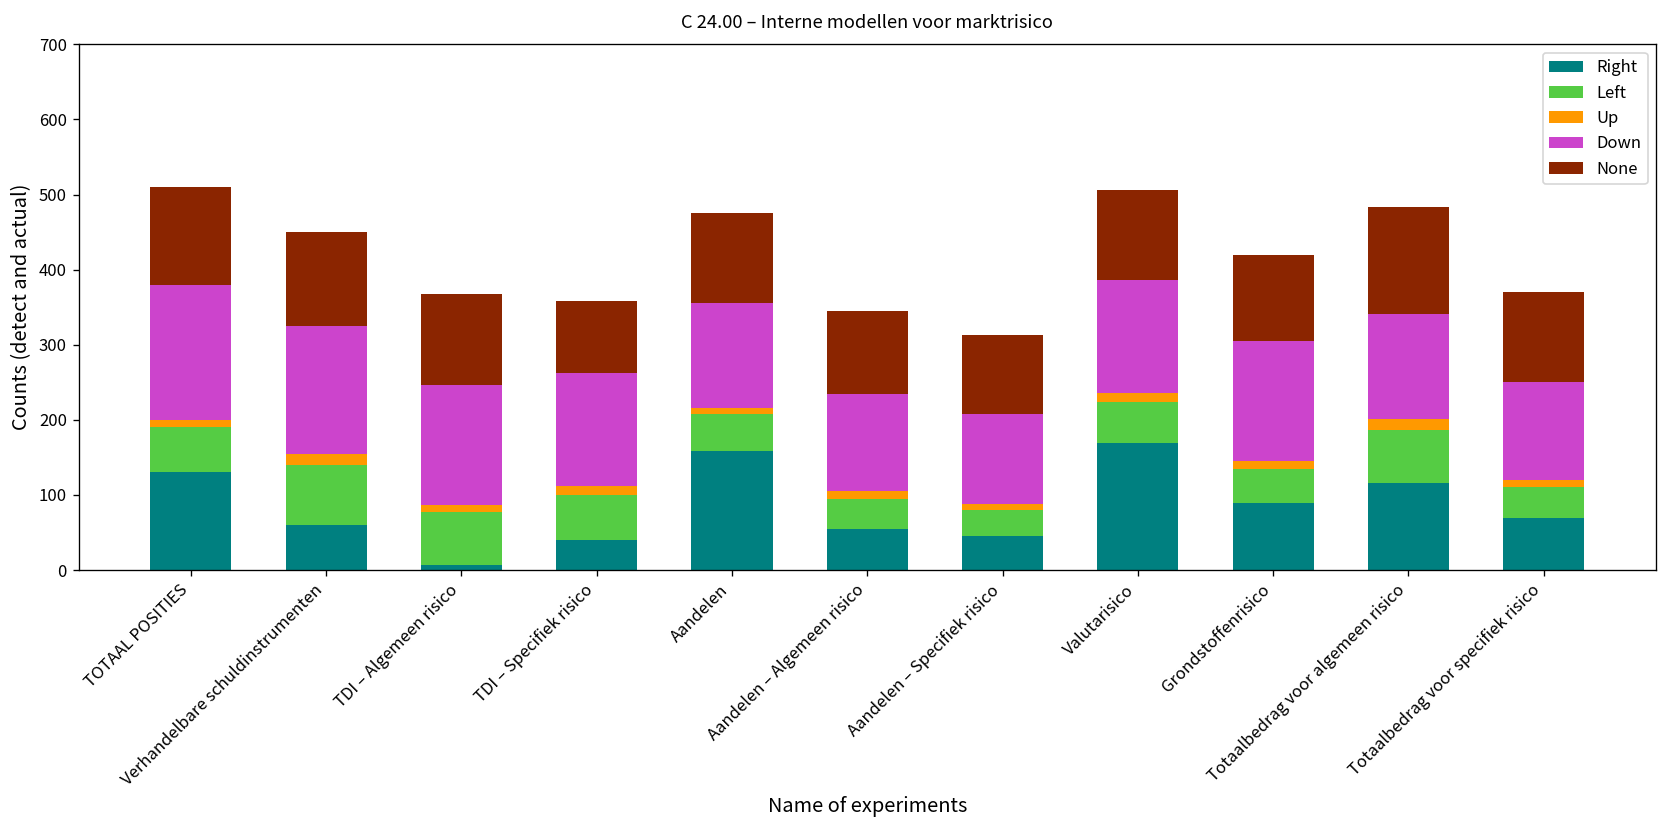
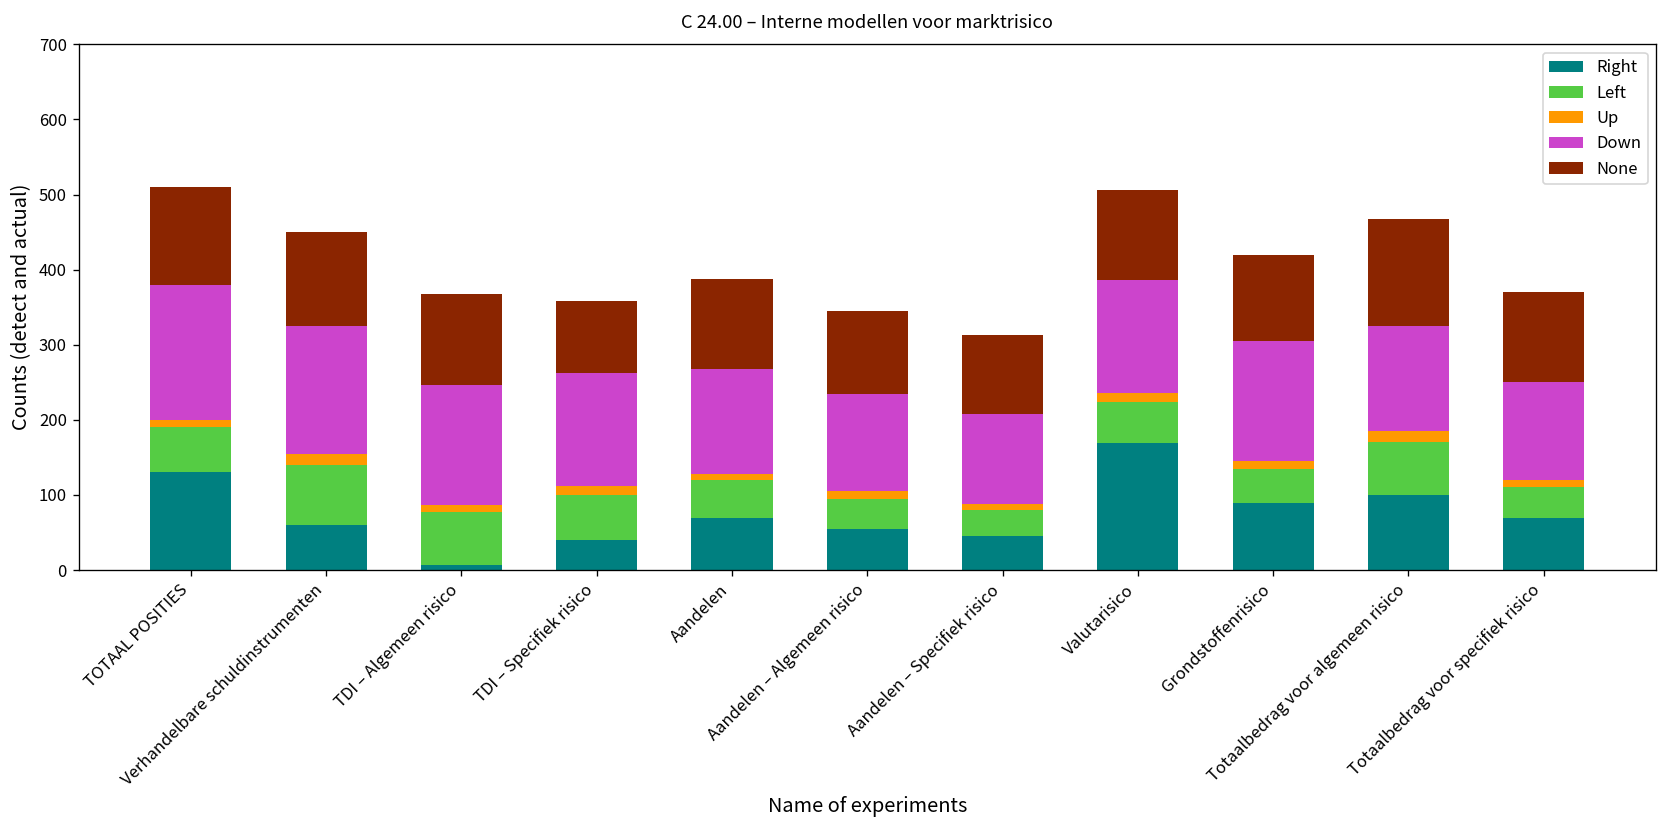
Right, Aandelen: 160 -> 70
Right, Totaalbedrag voor algemeen risico: 120 -> 100
